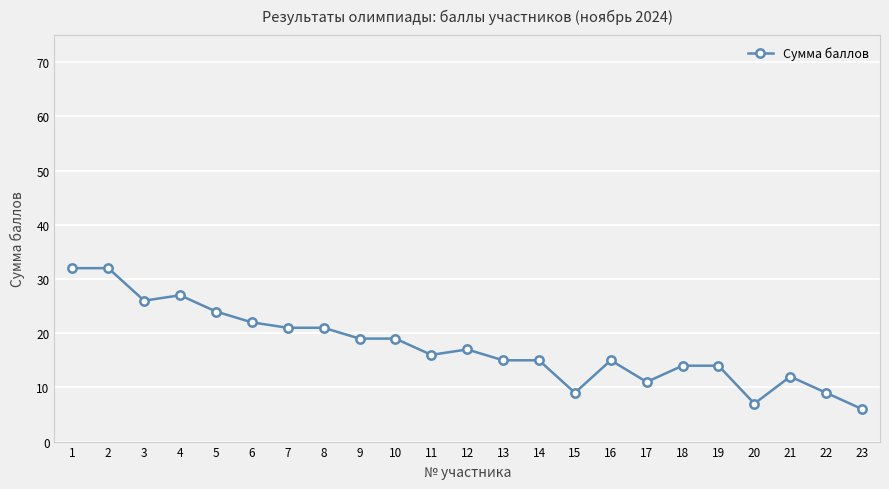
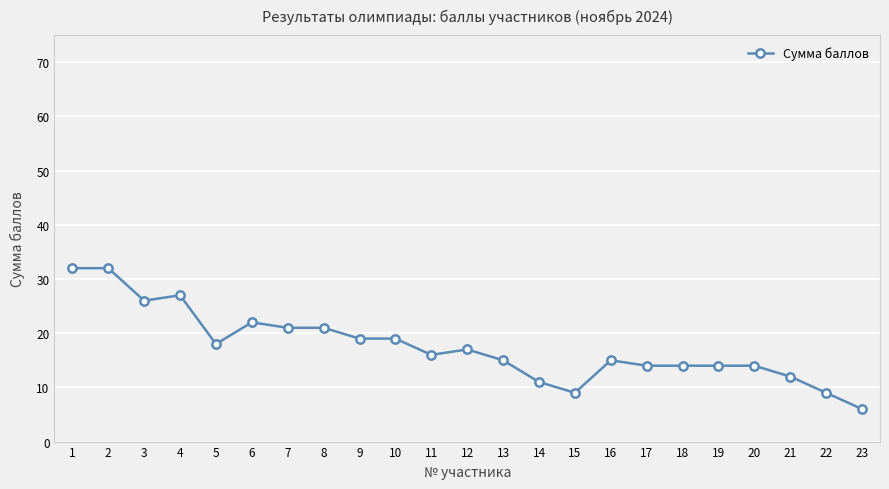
5: 24 -> 18
14: 15 -> 11
17: 11 -> 14
20: 7 -> 14
